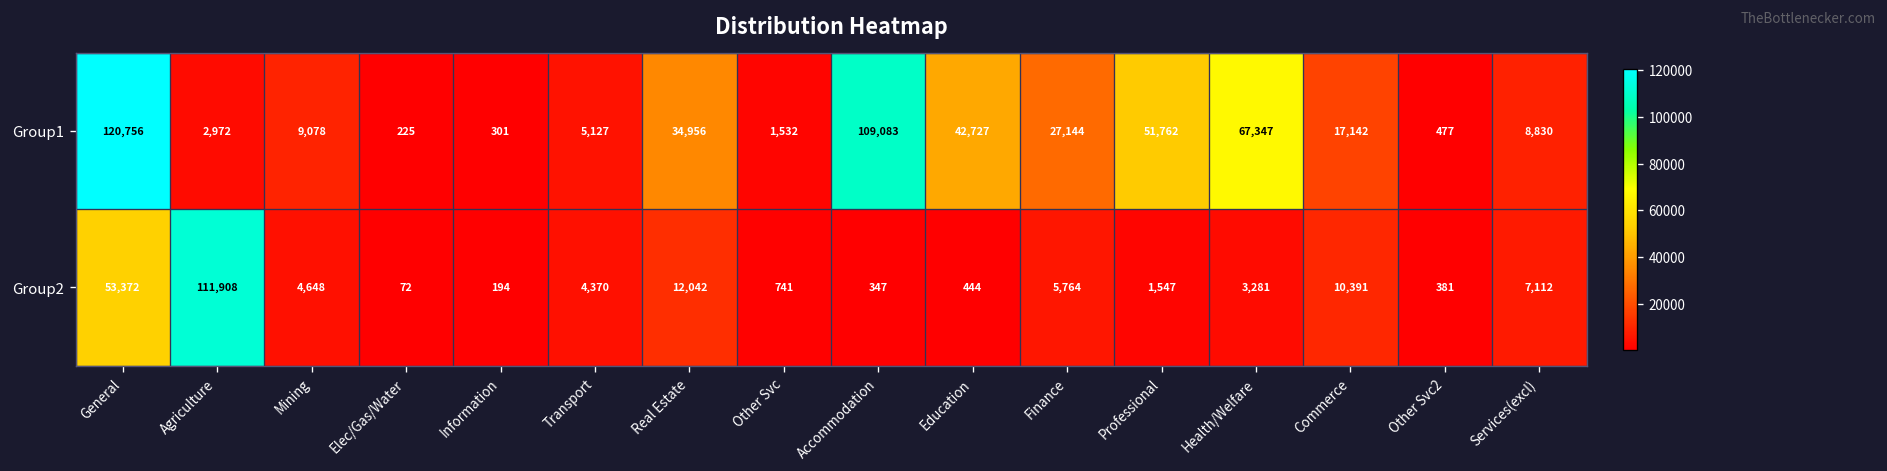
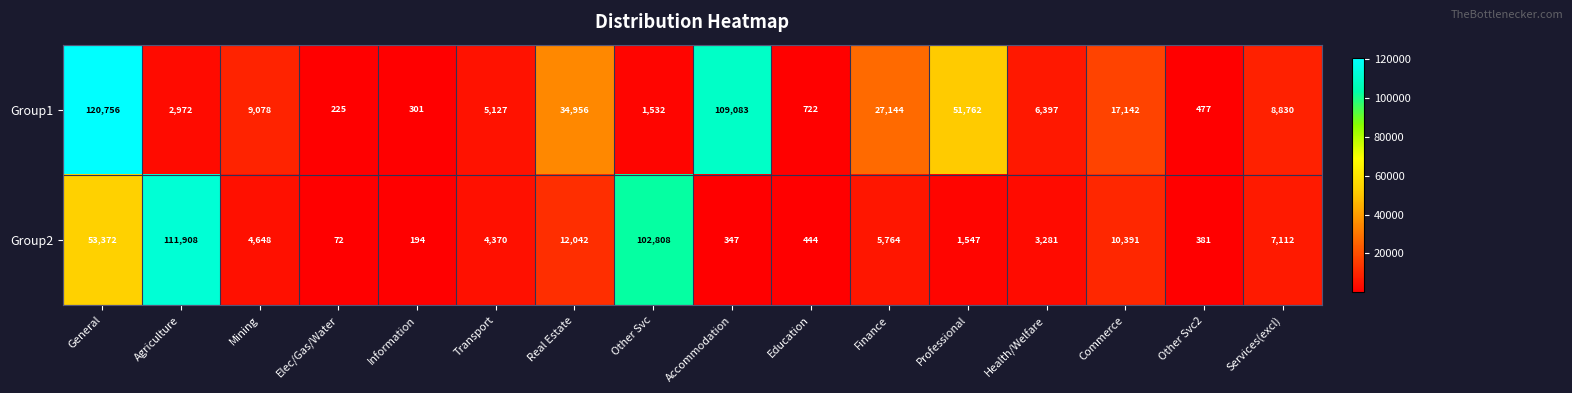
Group1, Education: 42,727 -> 722
Group1, Health/Welfare: 67,347 -> 6,397
Group2, Other Svc: 741 -> 102,808
